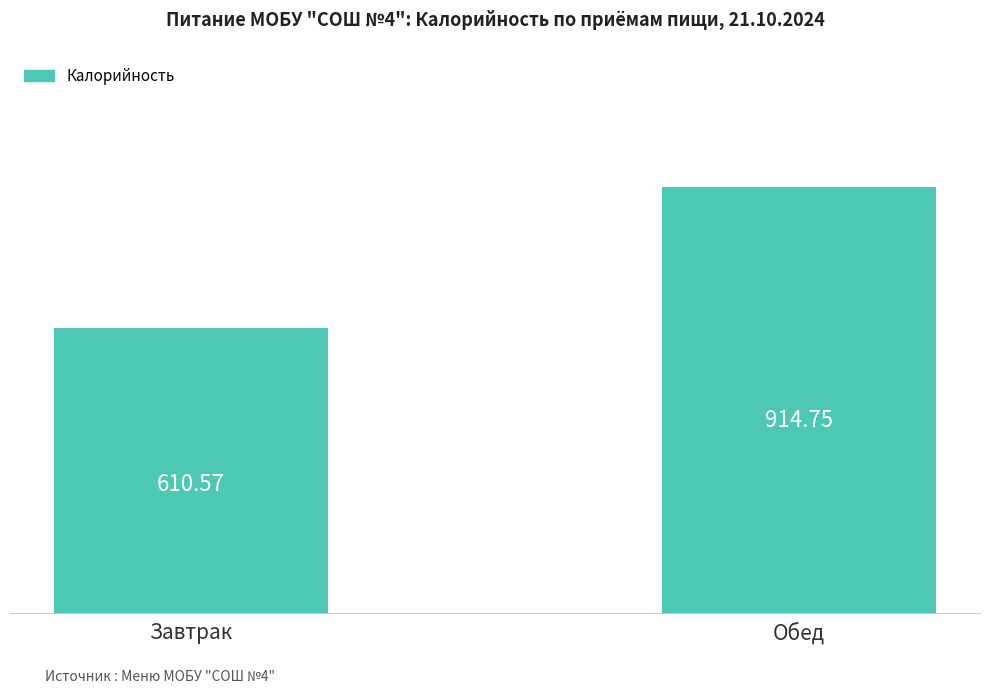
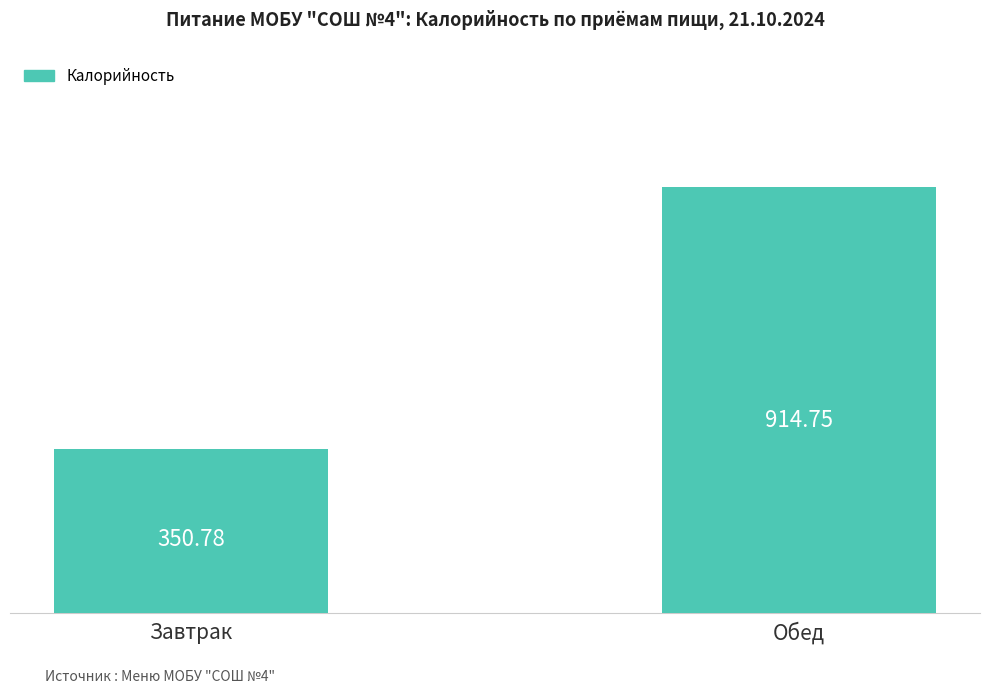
Завтрак: 610.57 -> 350.78
